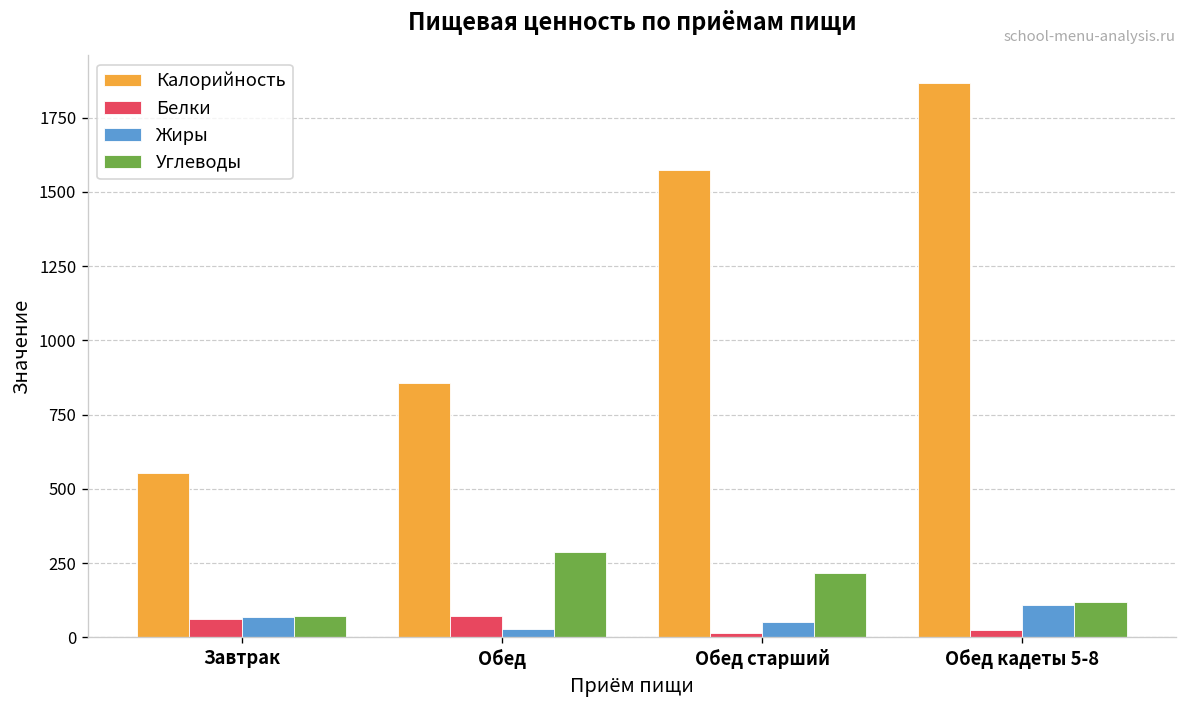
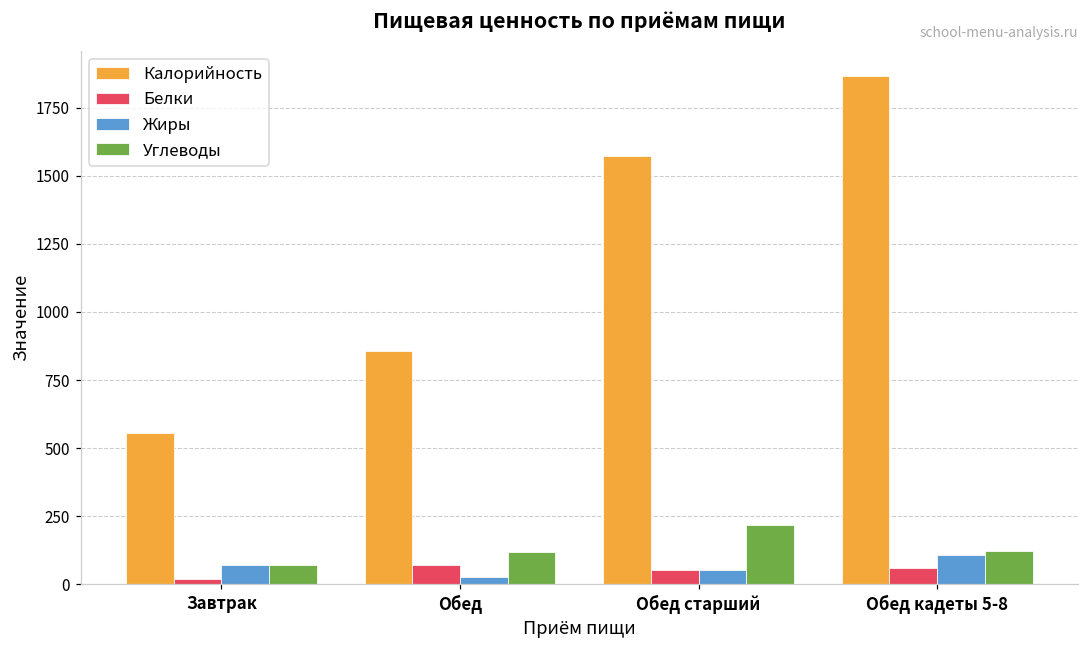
Белки, Завтрак: 60 -> 20
Углеводы, Обед: 290 -> 120
Белки, Обед старший: 20 -> 50
Белки, Обед кадеты 5-8: 20 -> 60
